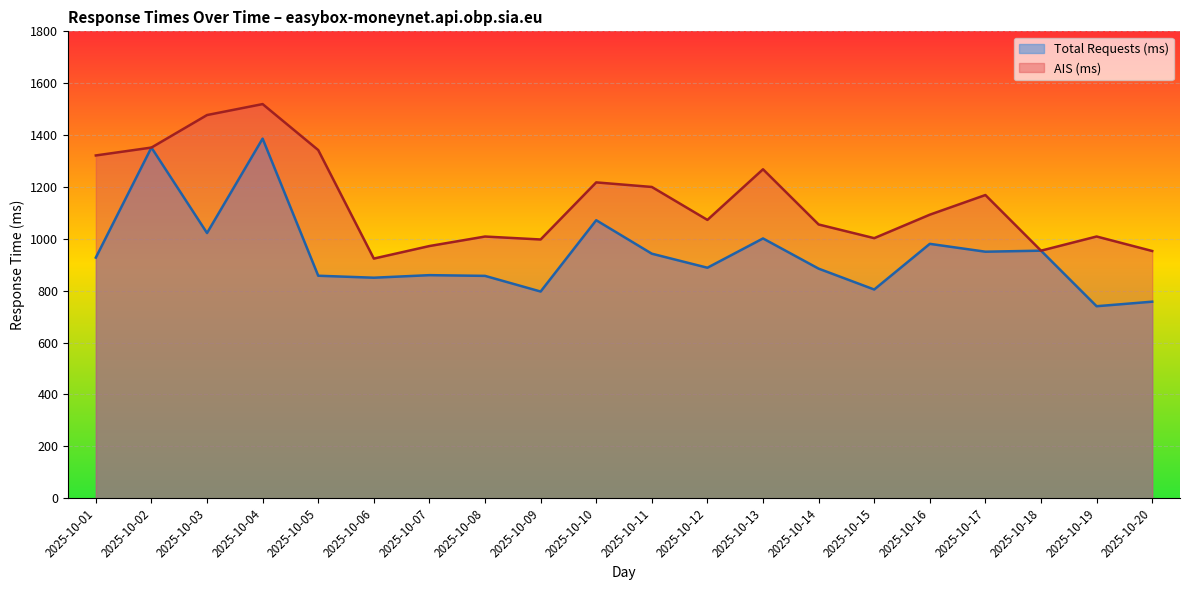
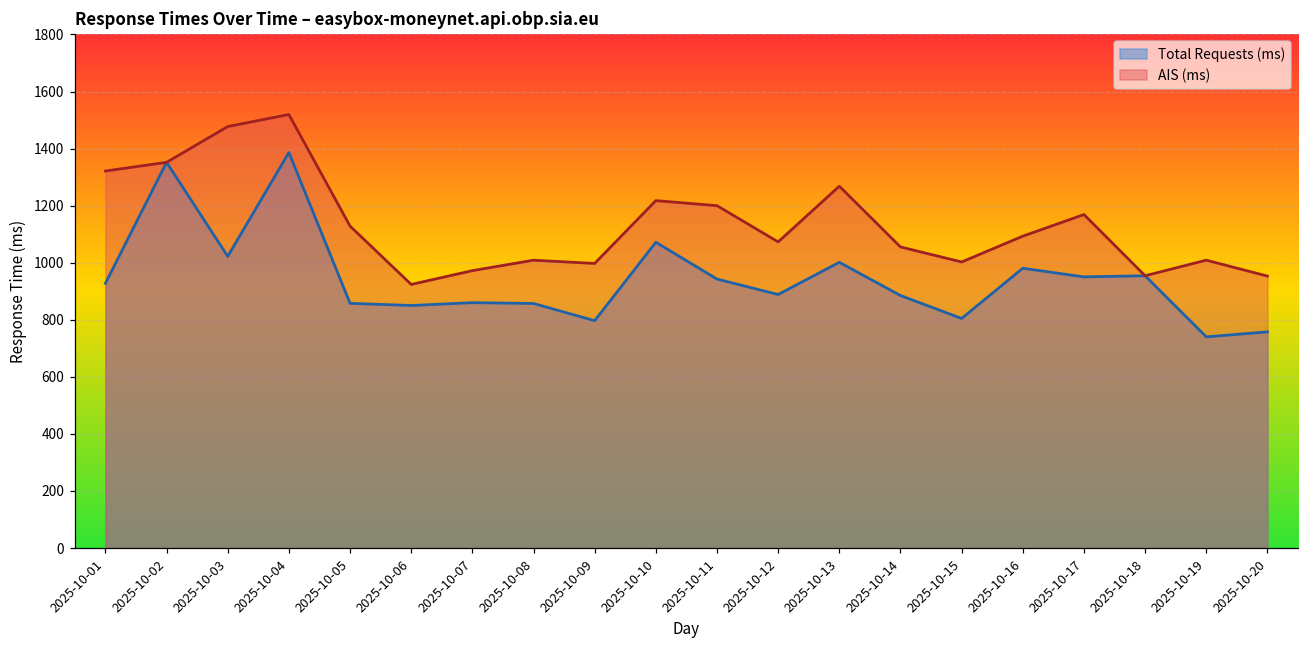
AIS (ms), 2025-10-05: 1340 -> 1130
